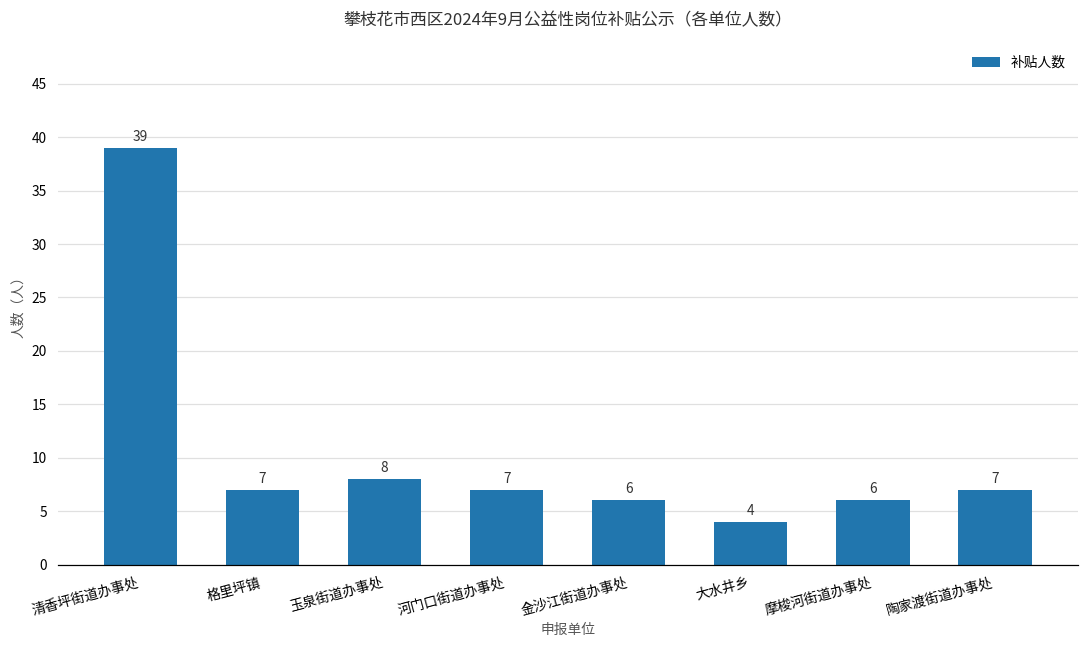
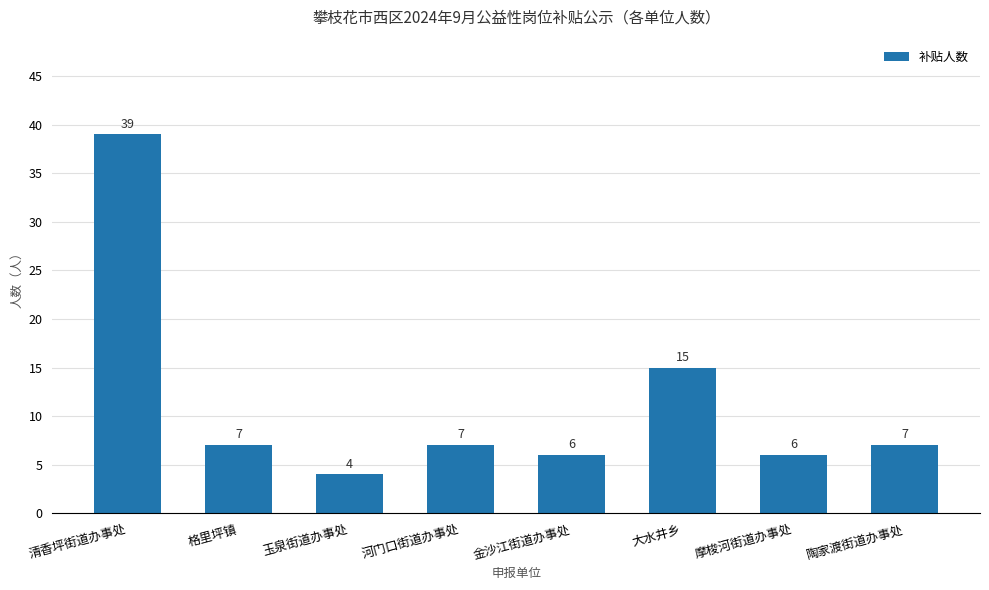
玉泉街道办事处: 8 -> 4
大水井乡: 4 -> 15
